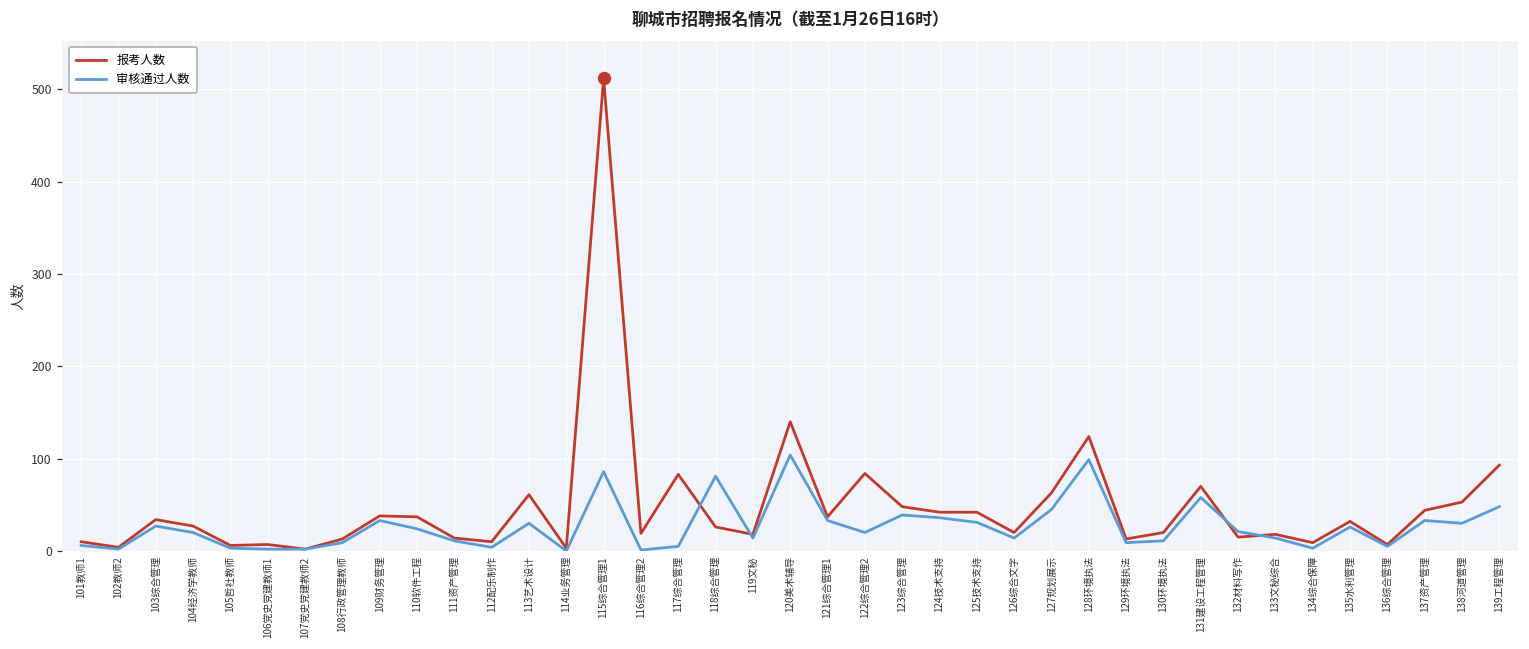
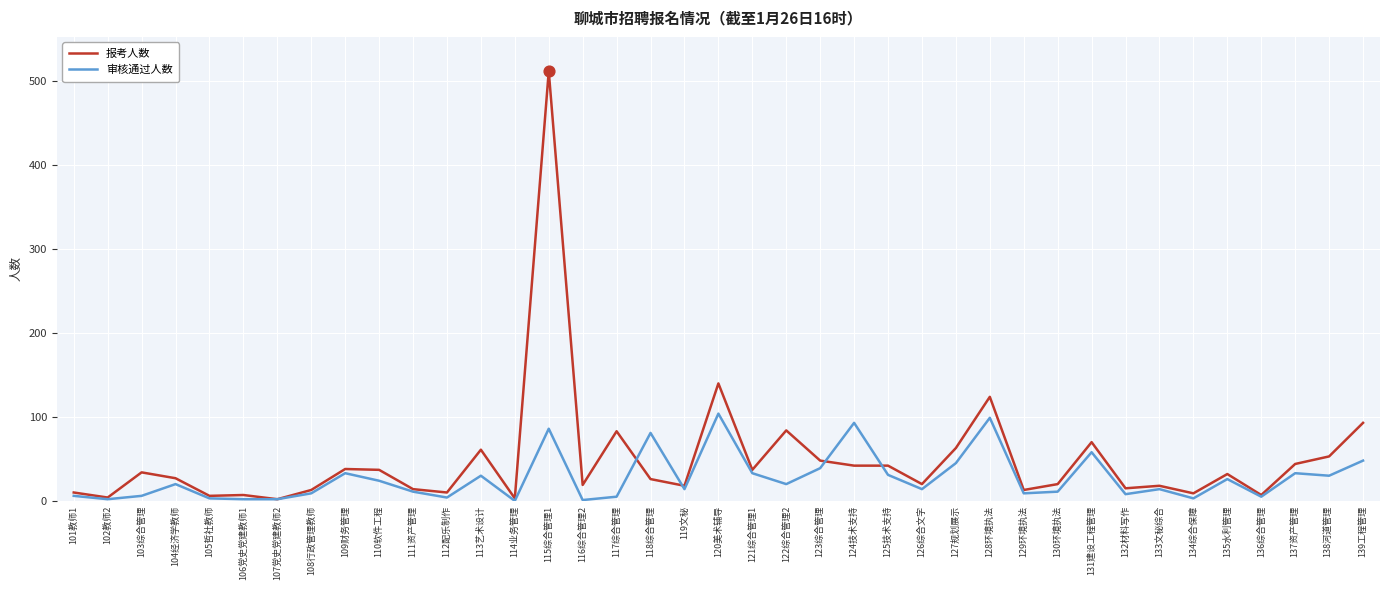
审核通过人数, 103综合管理: 30 -> 10
审核通过人数, 124技术支持: 40 -> 90
审核通过人数, 132材料写作: 20 -> 10
